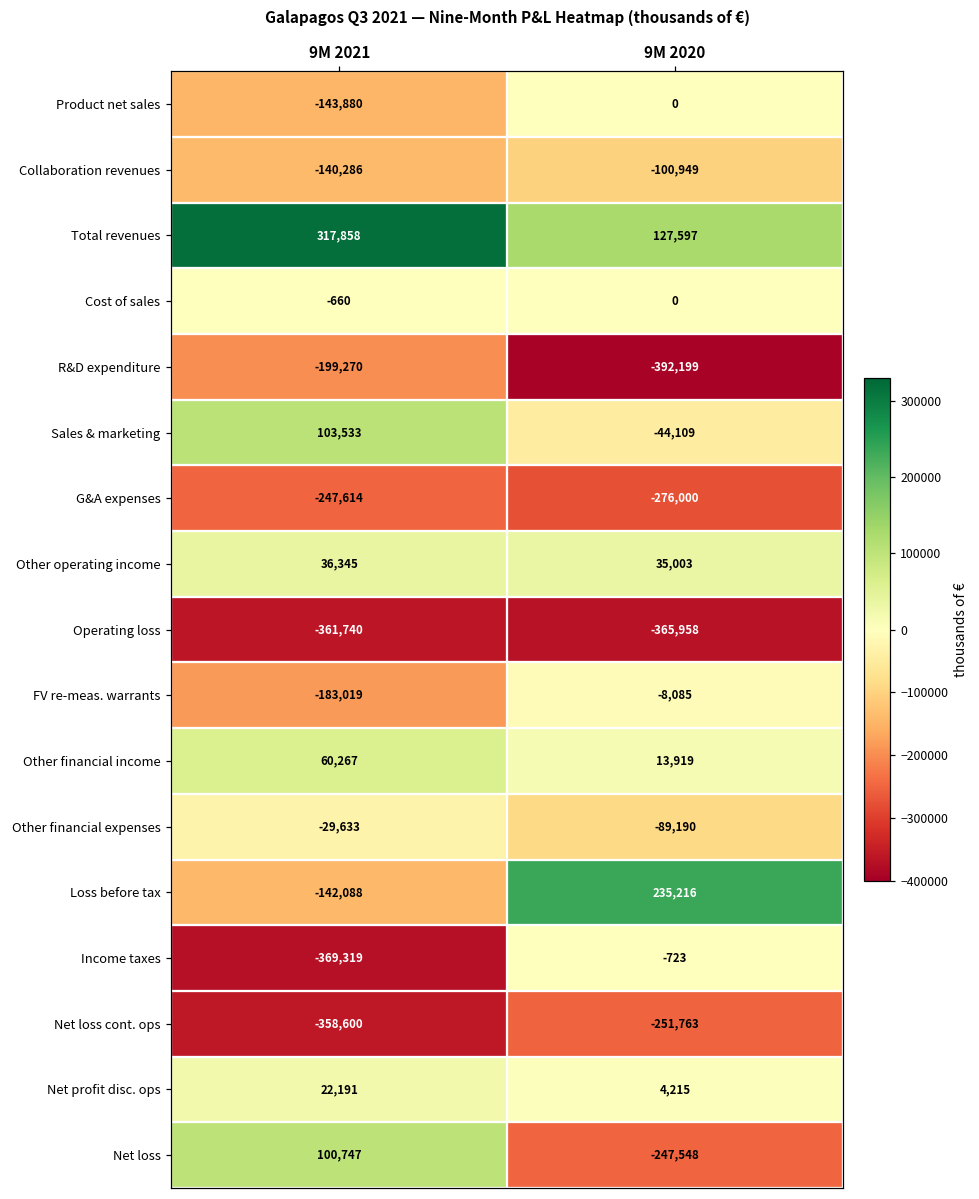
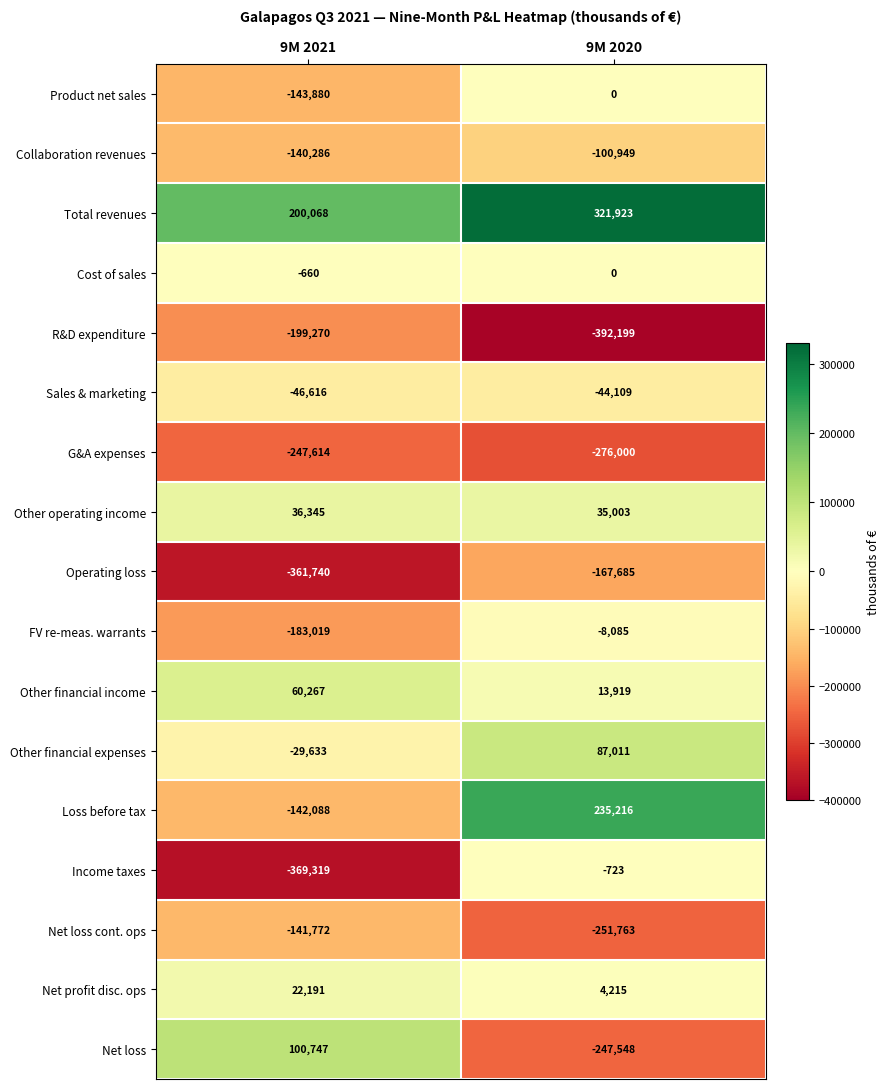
Total revenues, 9M 2021: 317,858 -> 200,068
Total revenues, 9M 2020: 127,597 -> 321,923
Sales & marketing, 9M 2021: 103,533 -> -46,616
Operating loss, 9M 2020: -365,958 -> -167,685
Other financial expenses, 9M 2020: -89,190 -> 87,011
Net loss cont. ops, 9M 2021: -358,600 -> -141,772
